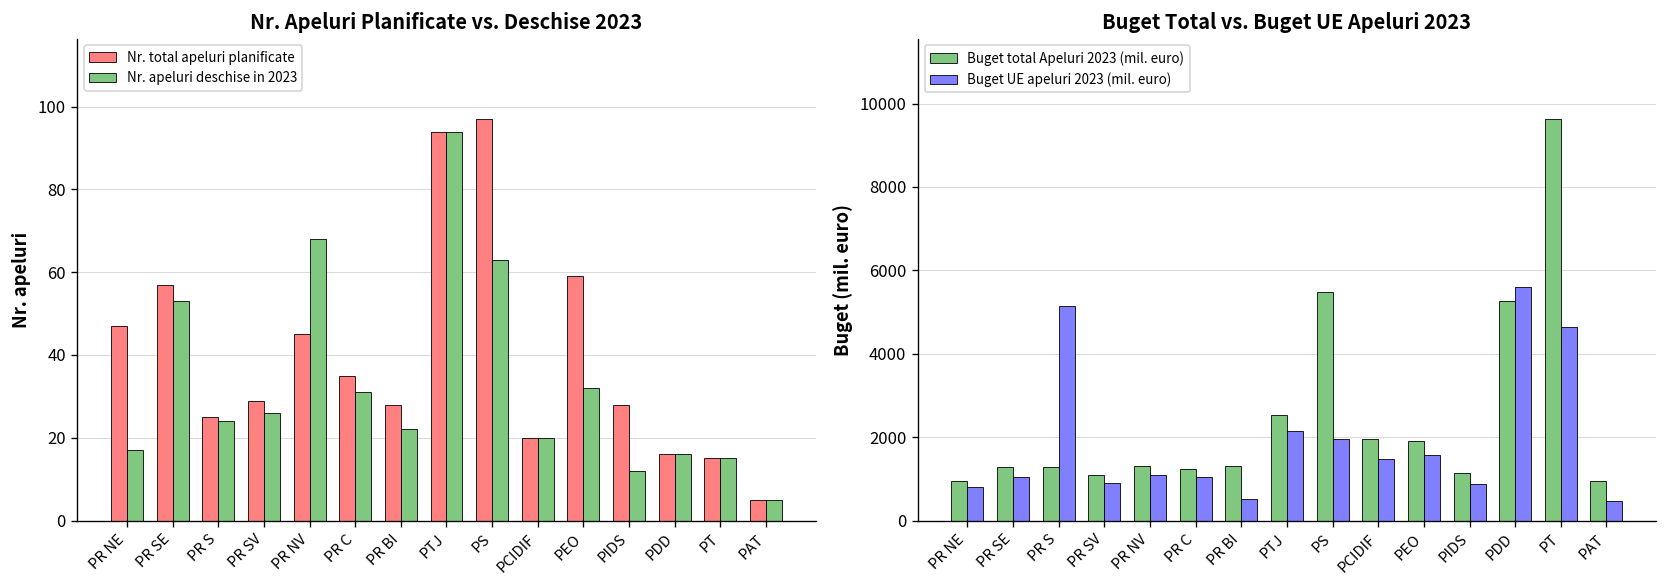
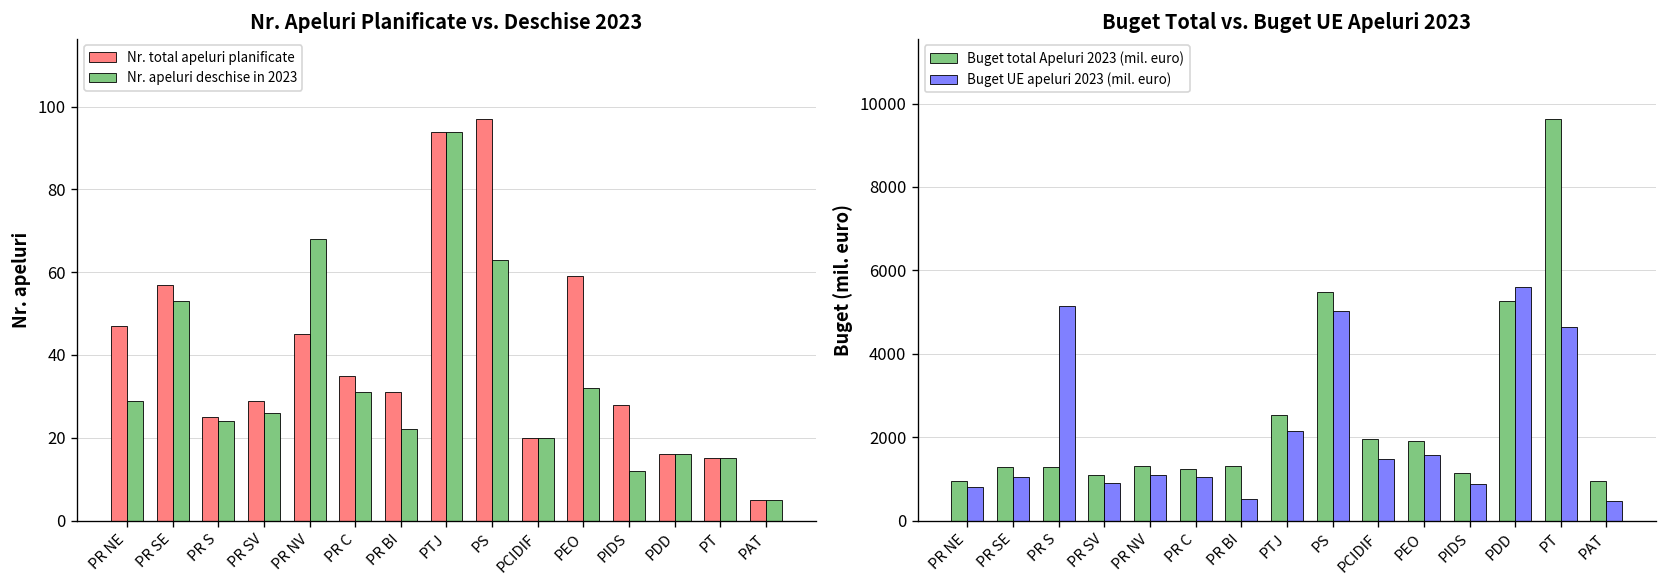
Nr. Apeluri Planificate vs. Deschise 2023, Nr. apeluri deschise in 2023, PR NE: 17 -> 29
Nr. Apeluri Planificate vs. Deschise 2023, Nr. total apeluri planificate, PR BI: 28 -> 31
Buget Total vs. Buget UE Apeluri 2023, Buget UE apeluri 2023 (mil. euro), PS: 2000 -> 5000
